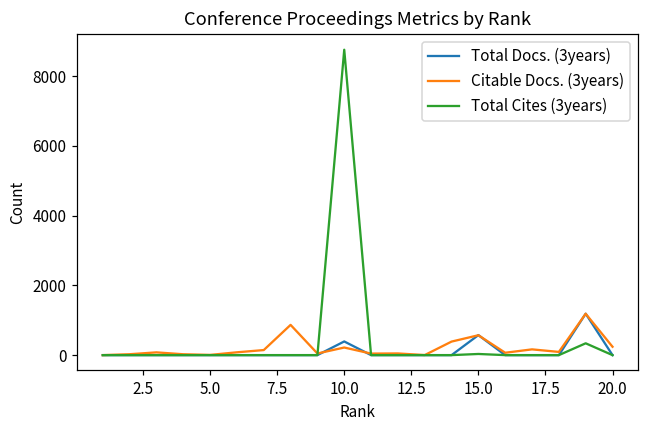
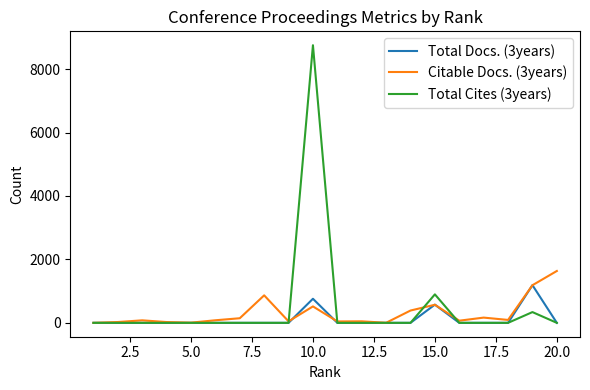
Total Docs. (3years), 10.0: 400 -> 800
Citable Docs. (3years), 10.0: 200 -> 500
Total Cites (3years), 15.0: 0 -> 900
Citable Docs. (3years), 20.0: 200 -> 1600
